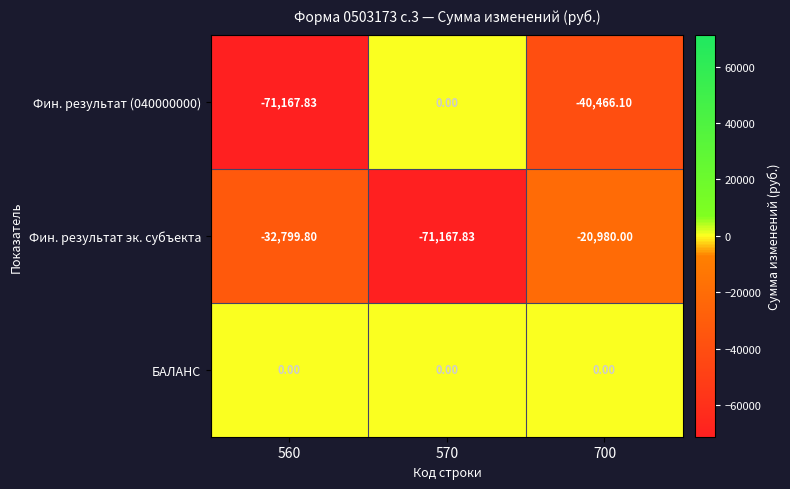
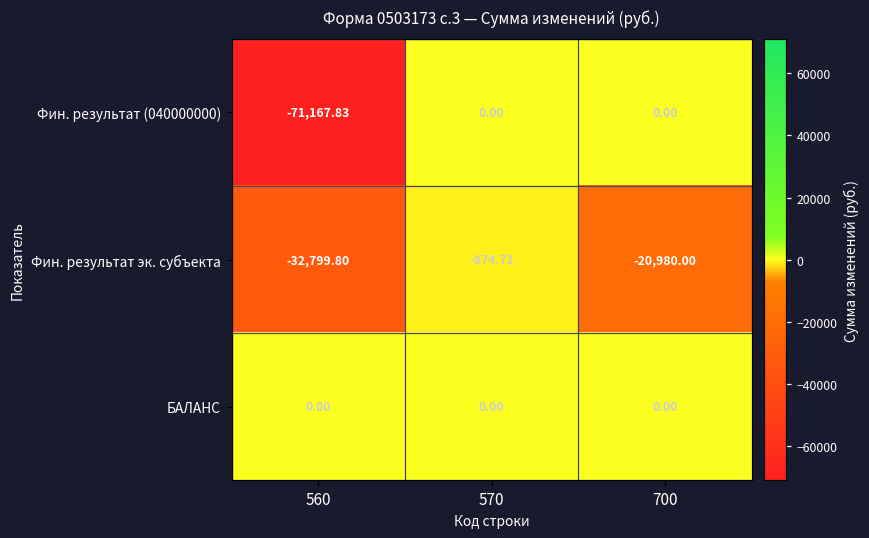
Фин. результат (040000000), 700: -40,466.10 -> 0.00
Фин. результат эк. субъекта, 570: -71,167.83 -> -874.71
